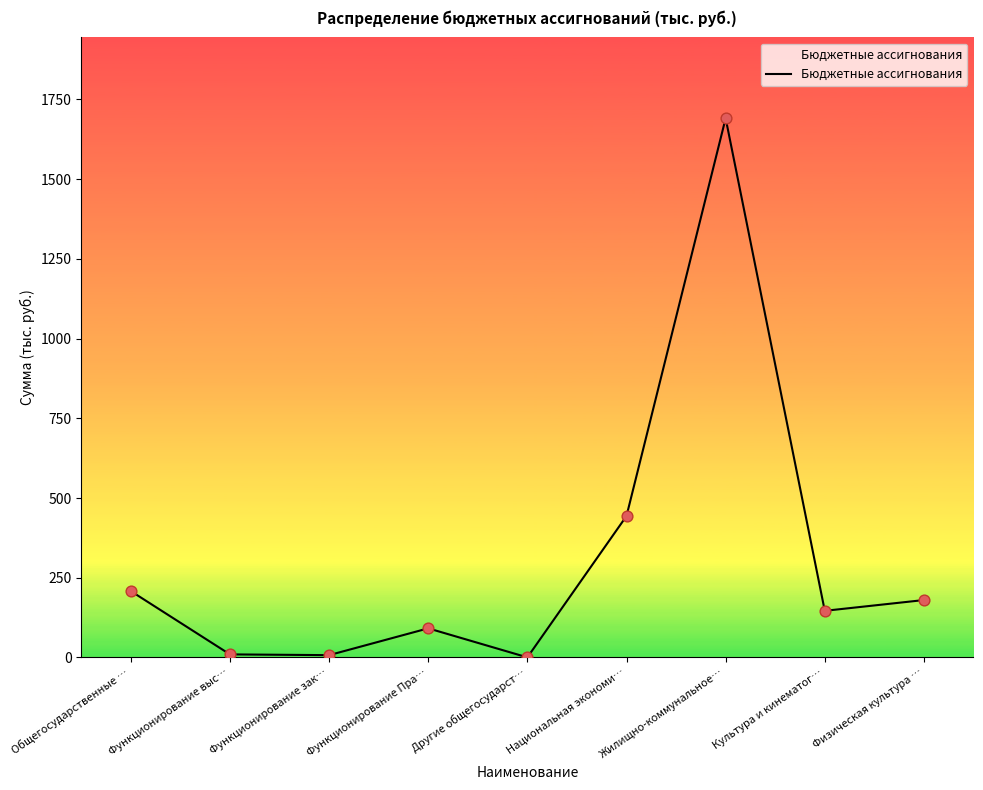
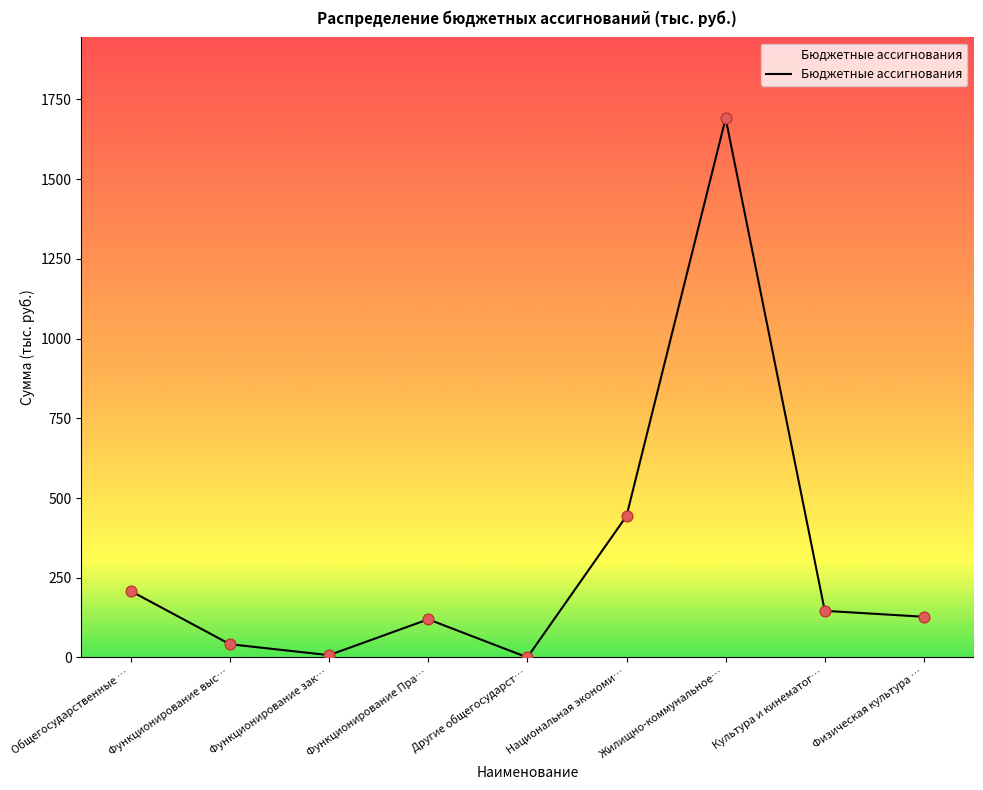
Функционирование выс…: 10 -> 40
Функционирование Пра…: 90 -> 120
Физическая культура …: 180 -> 130
